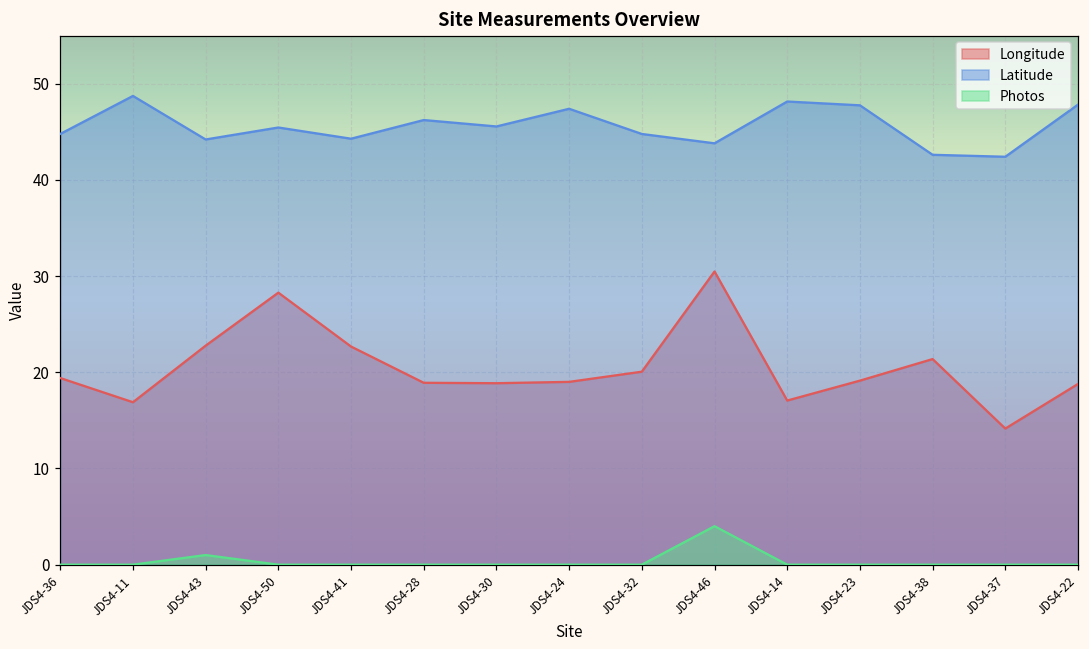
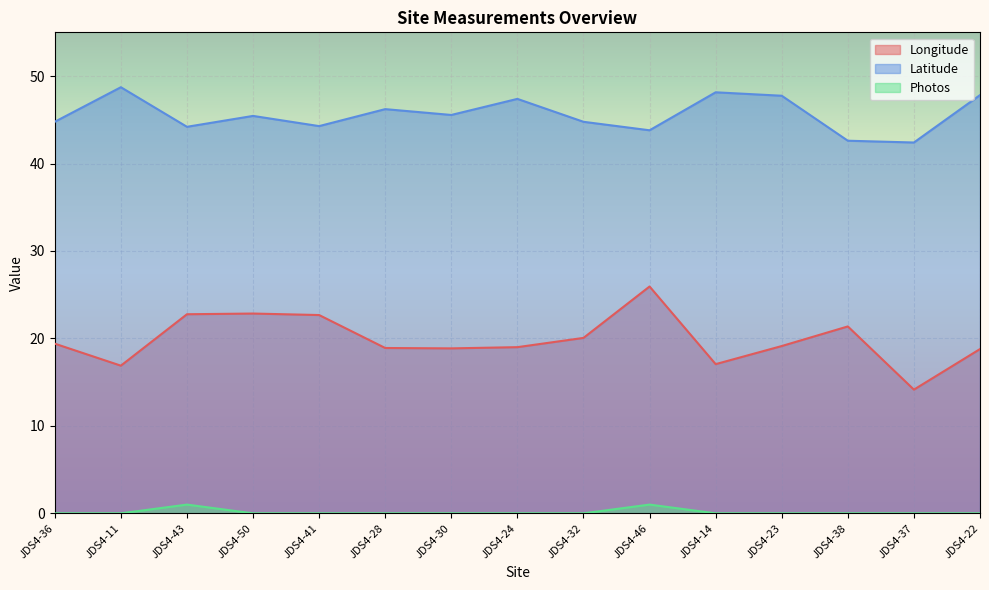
Longitude, JDS4-50: 28 -> 23
Longitude, JDS4-46: 30 -> 26
Photos, JDS4-46: 4 -> 1
